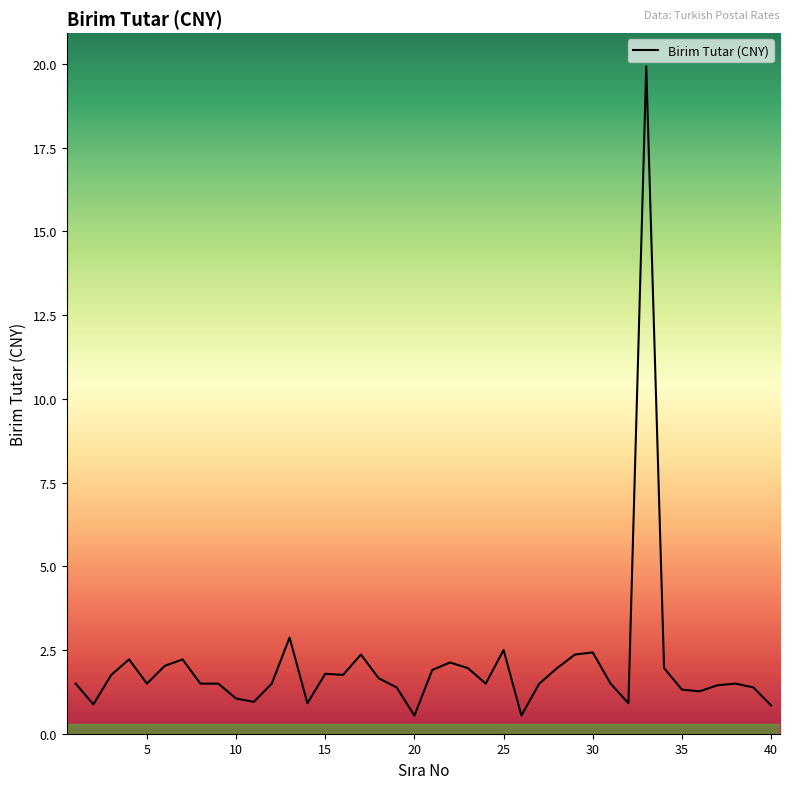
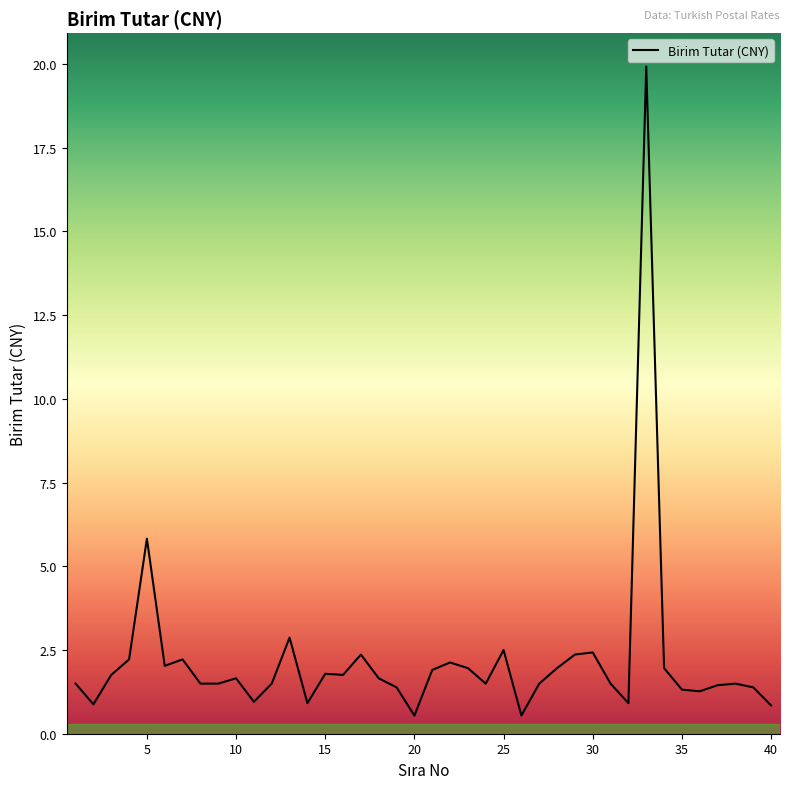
5: 1.5 -> 5.8
10: 1.1 -> 1.7
